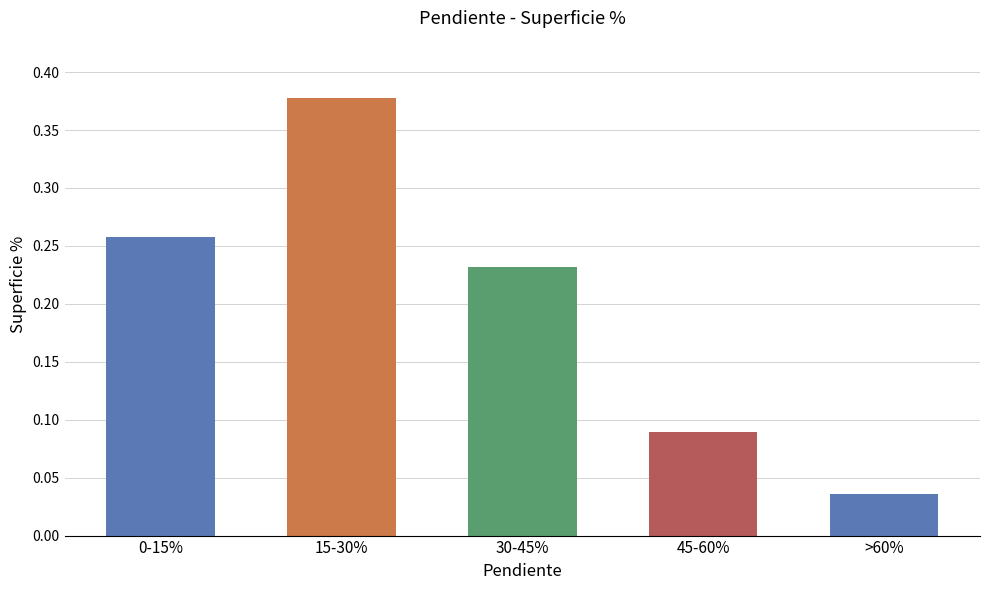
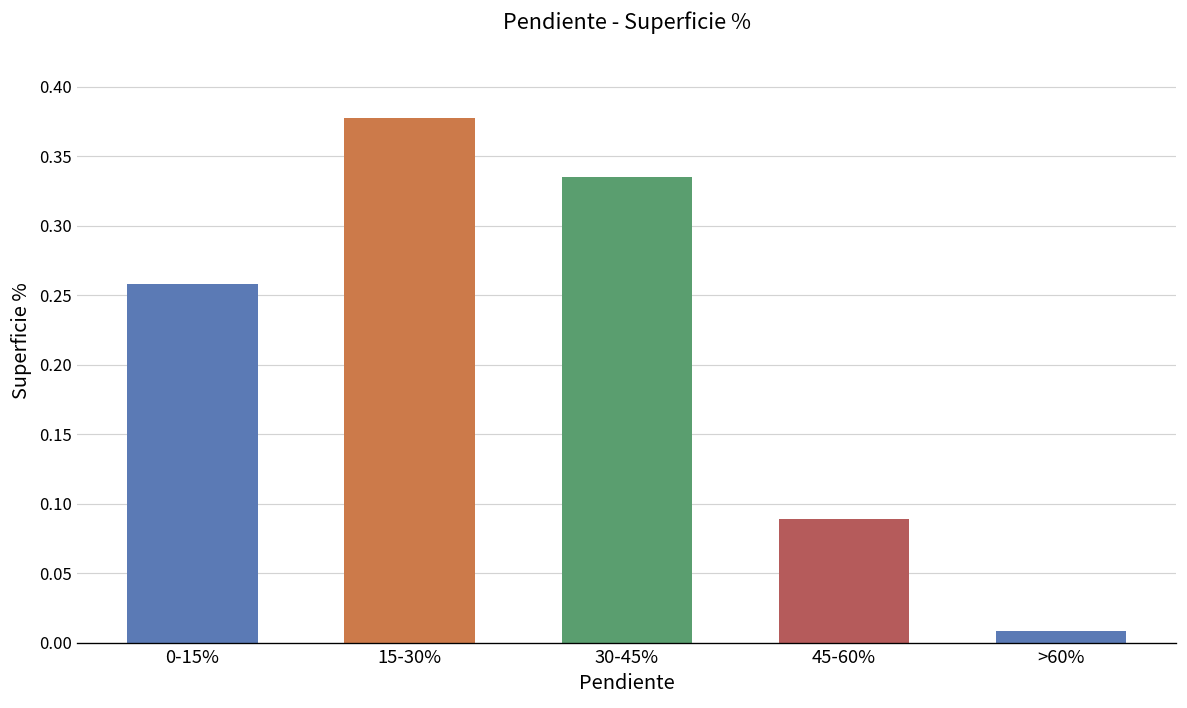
30-45%: 0.232 -> 0.335
>60%: 0.036 -> 0.008
